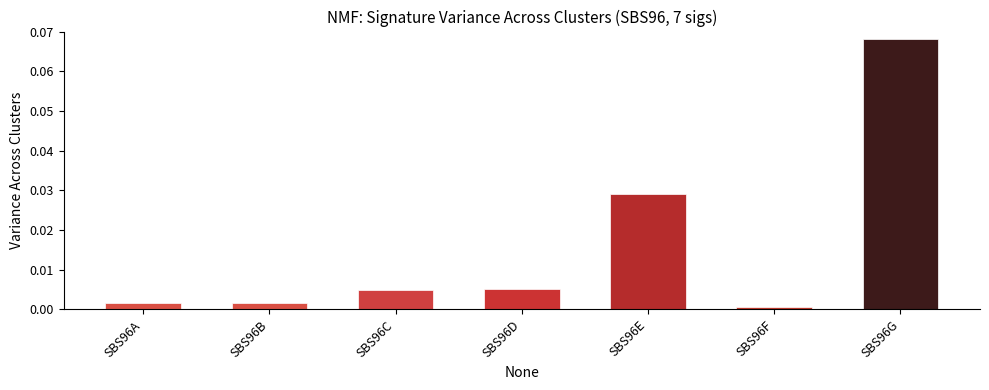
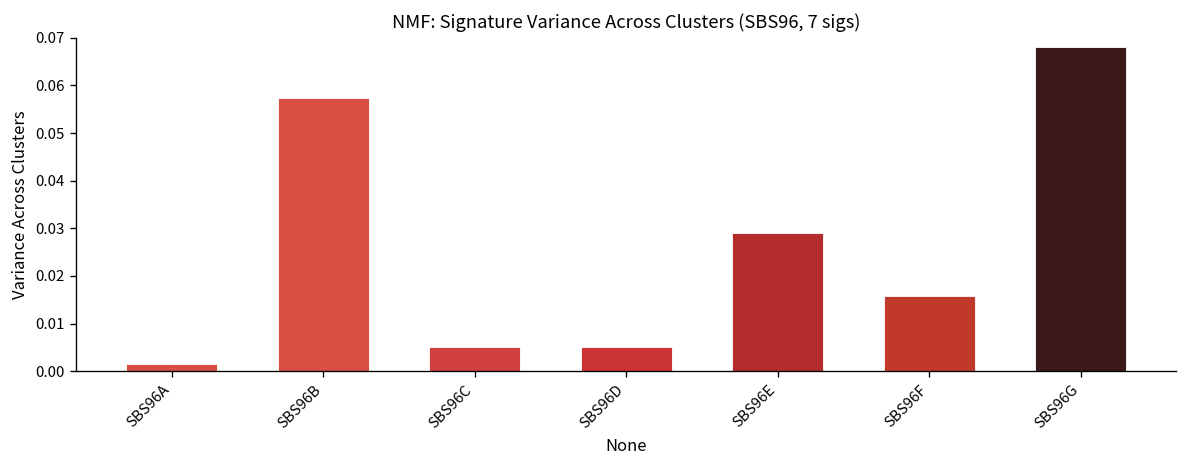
SBS96B: 0.002 -> 0.057
SBS96F: 0.001 -> 0.016
